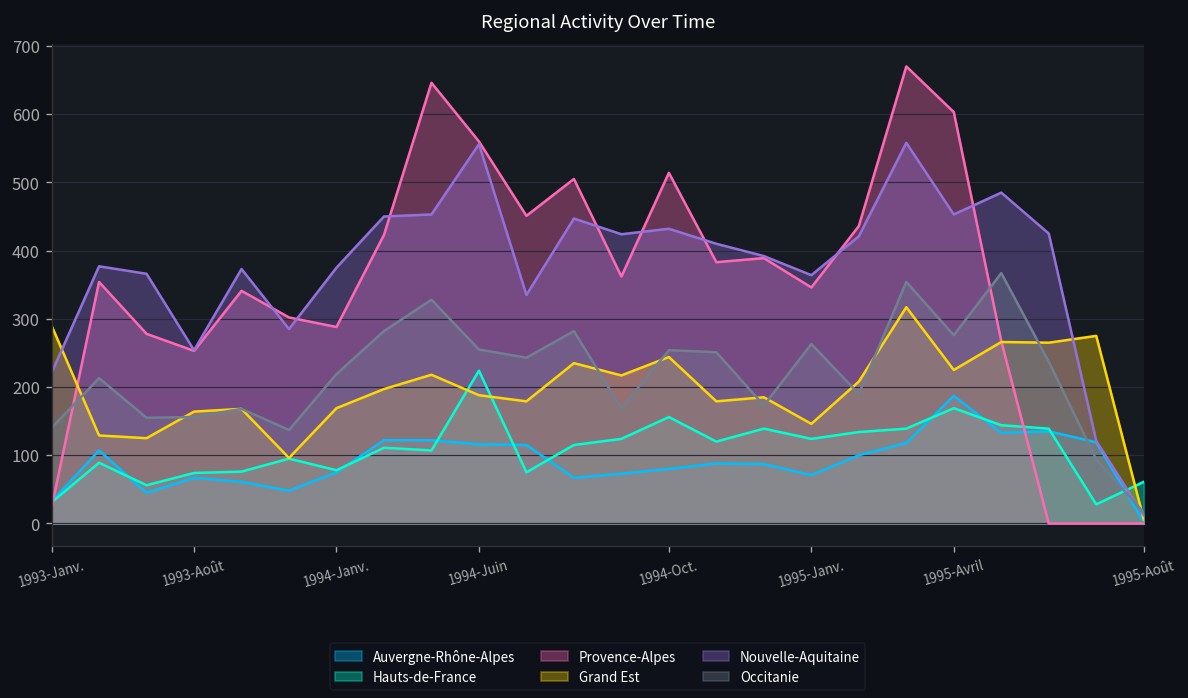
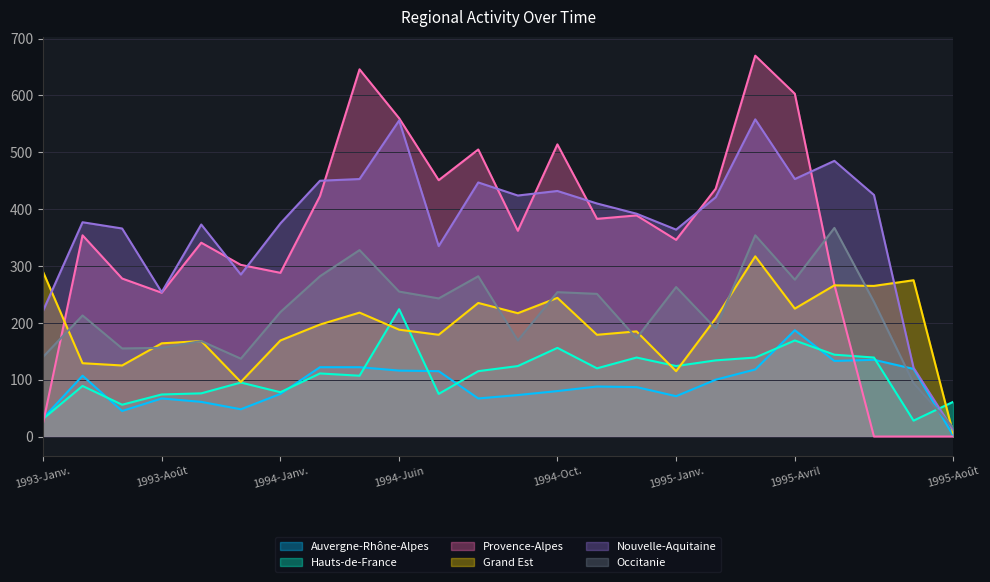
Grand Est, 1995-Janv.: 150 -> 120
